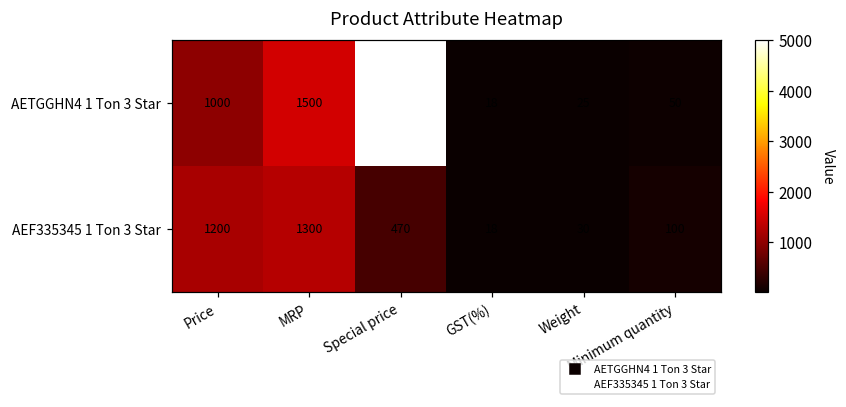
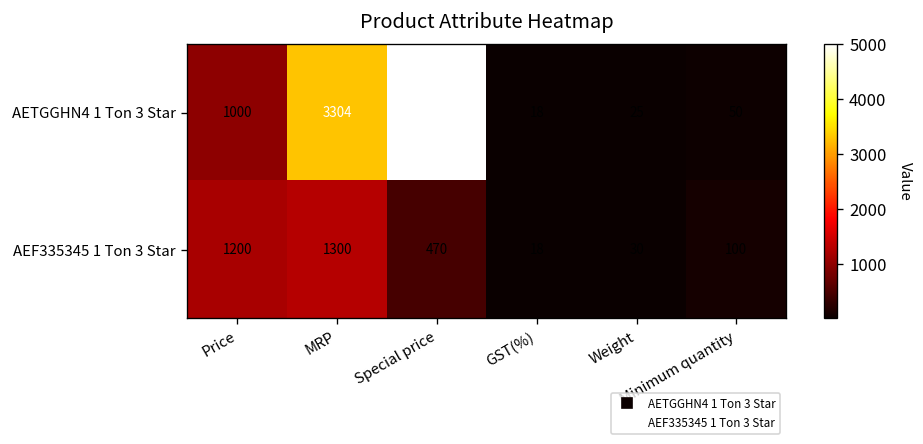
AETGGHN4 1 Ton 3 Star, MRP: 1500 -> 3304
